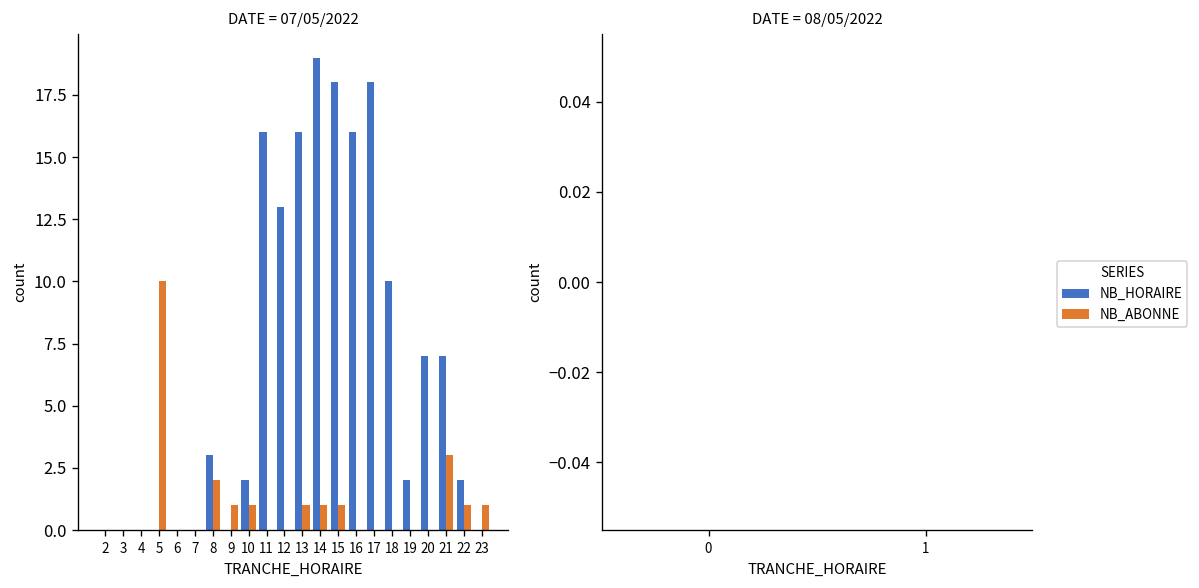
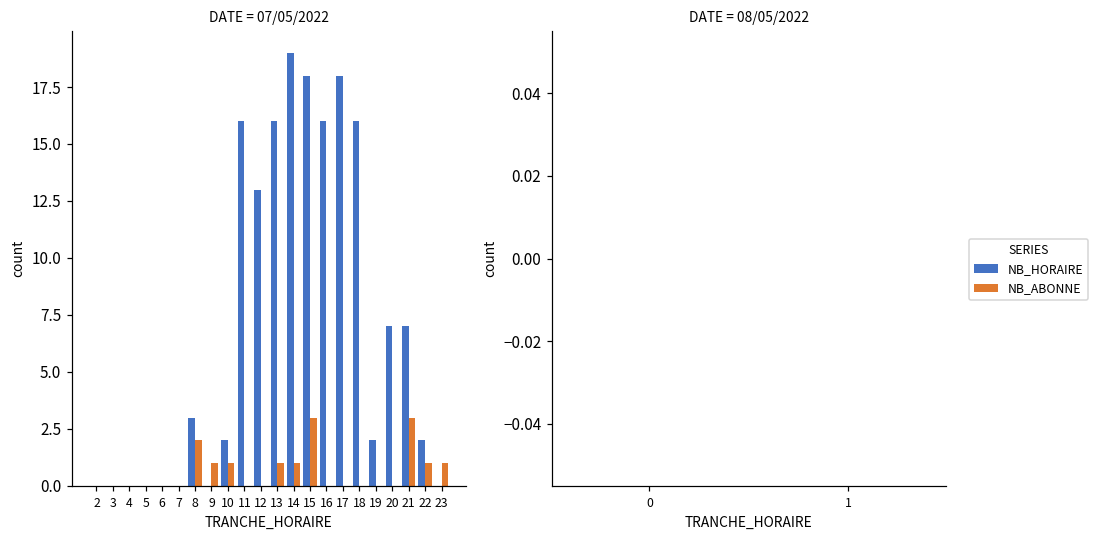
DATE = 07/05/2022, NB_ABONNE, 5: 10 -> 0
DATE = 07/05/2022, NB_ABONNE, 15: 1 -> 3
DATE = 07/05/2022, NB_HORAIRE, 18: 10 -> 16
